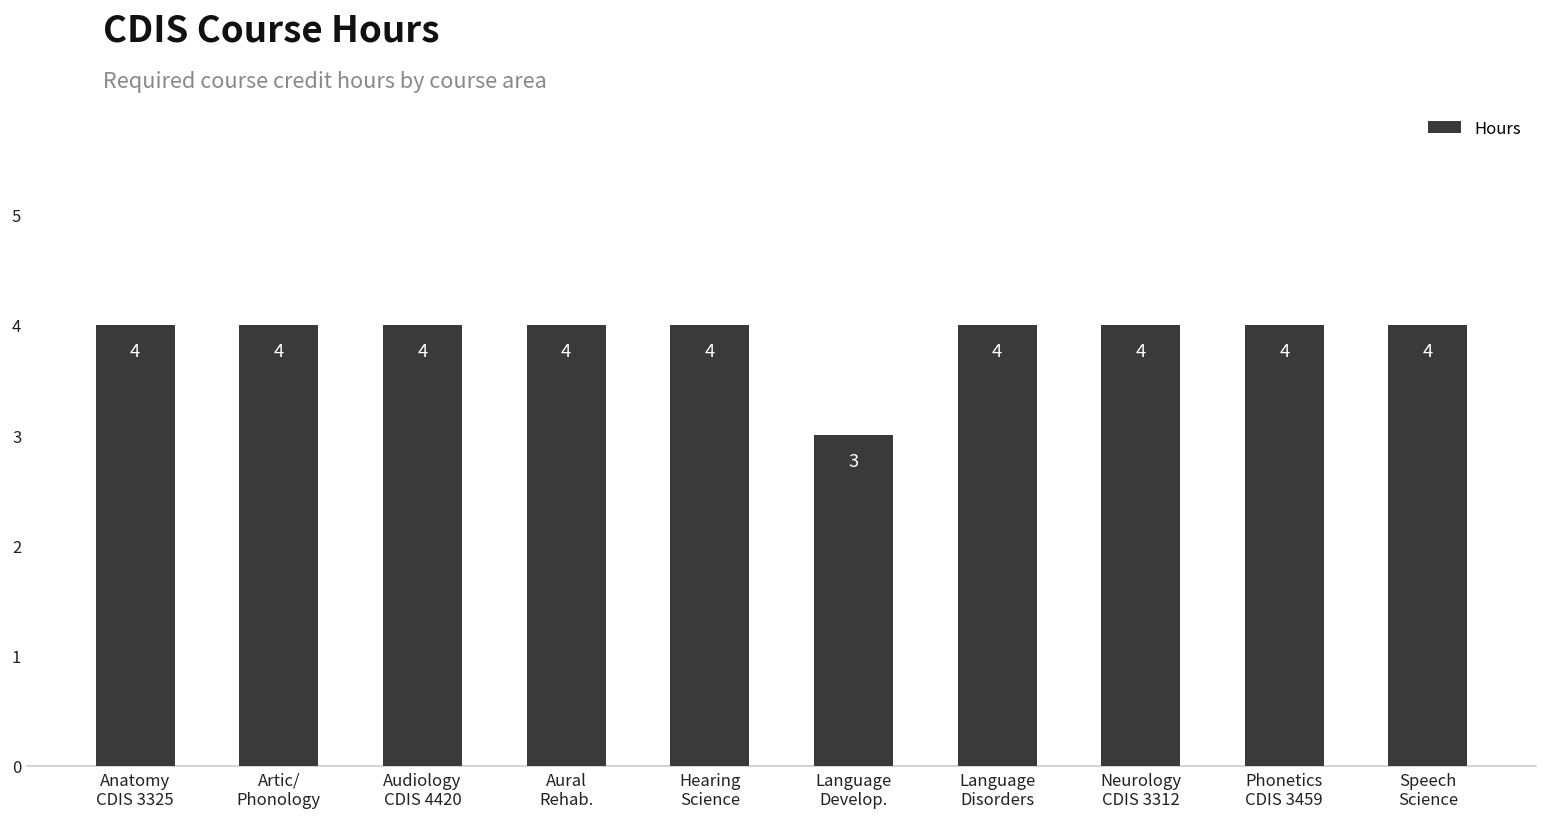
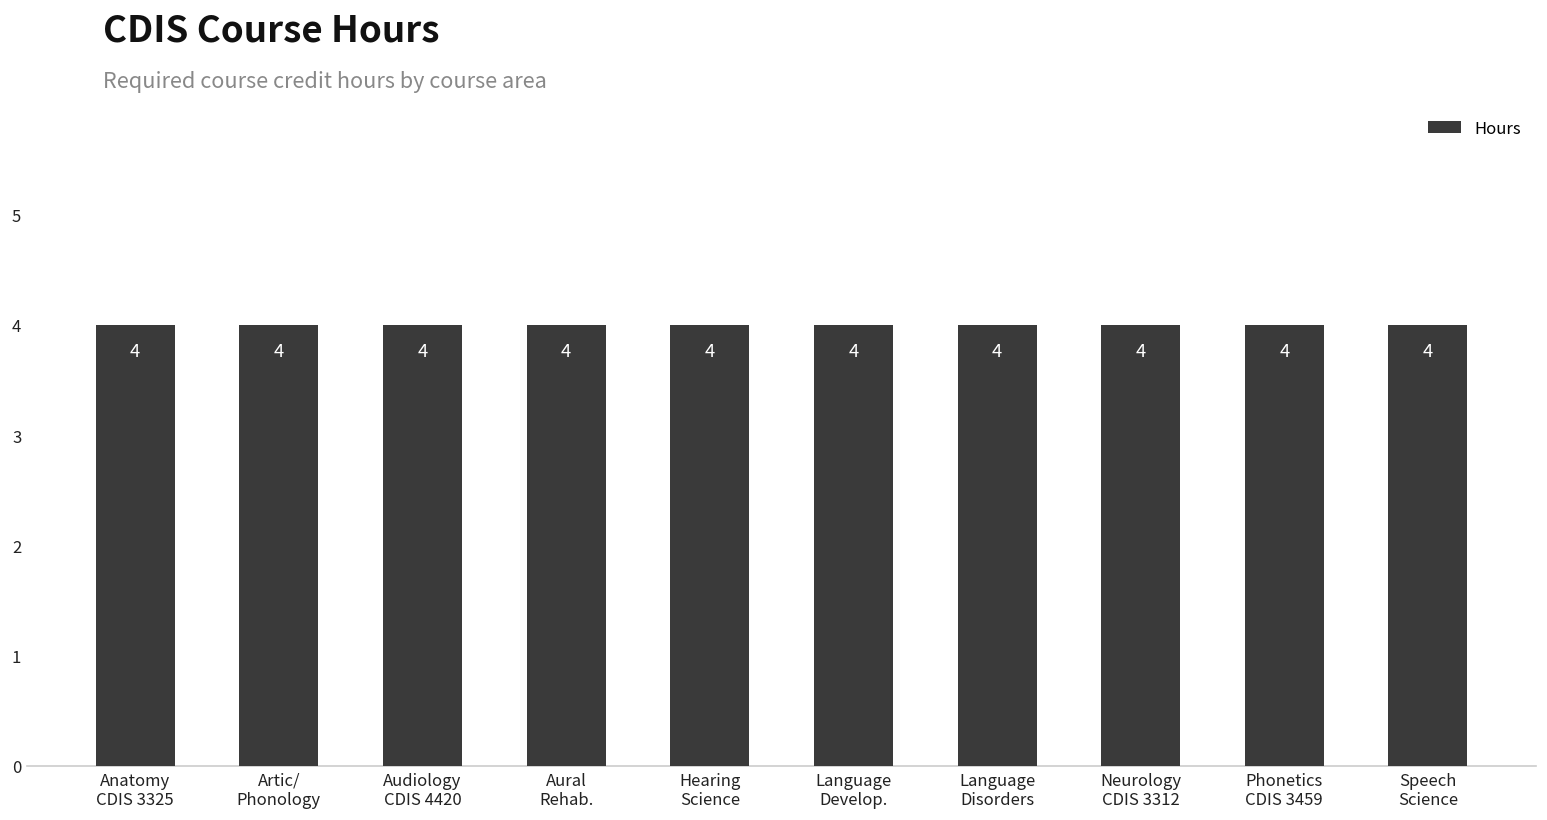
Language Develop.: 3 -> 4
